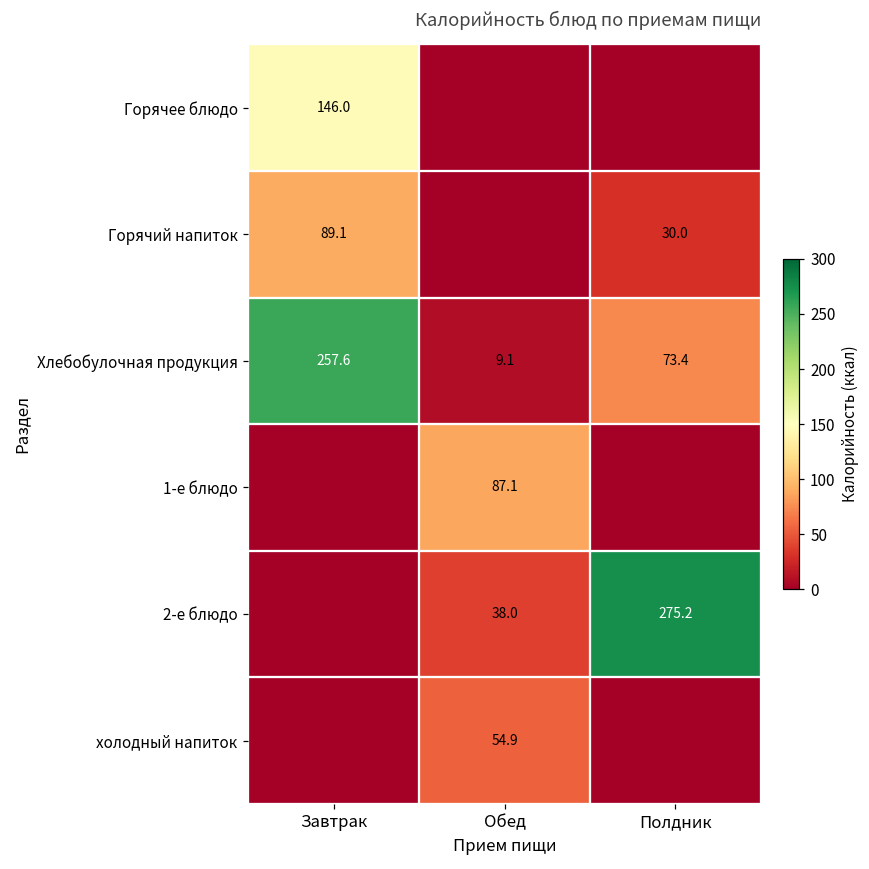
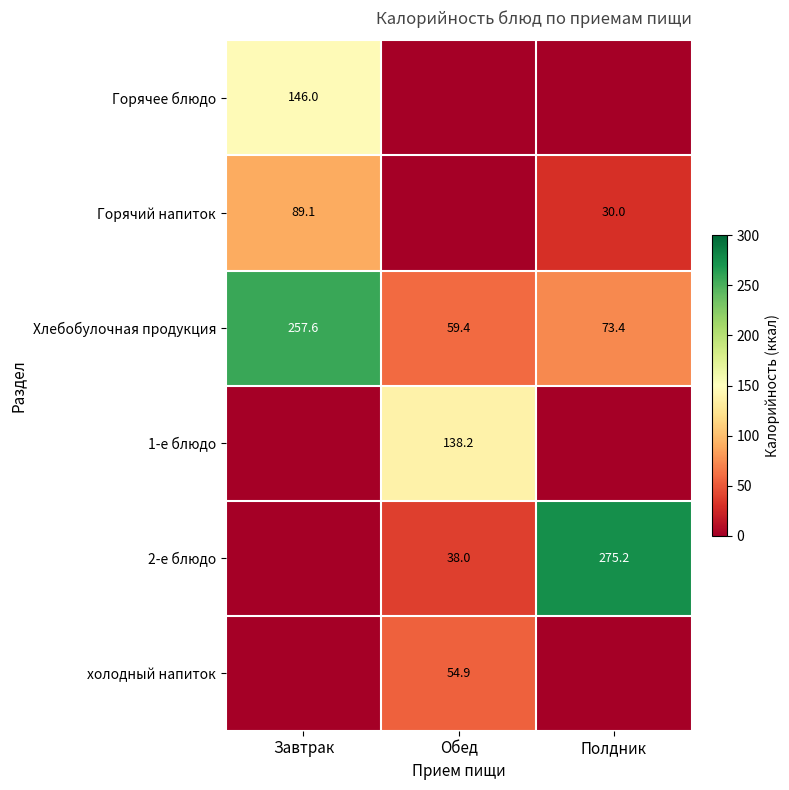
Хлебобулочная продукция, Обед: 9.1 -> 59.4
1-е блюдо, Обед: 87.1 -> 138.2
